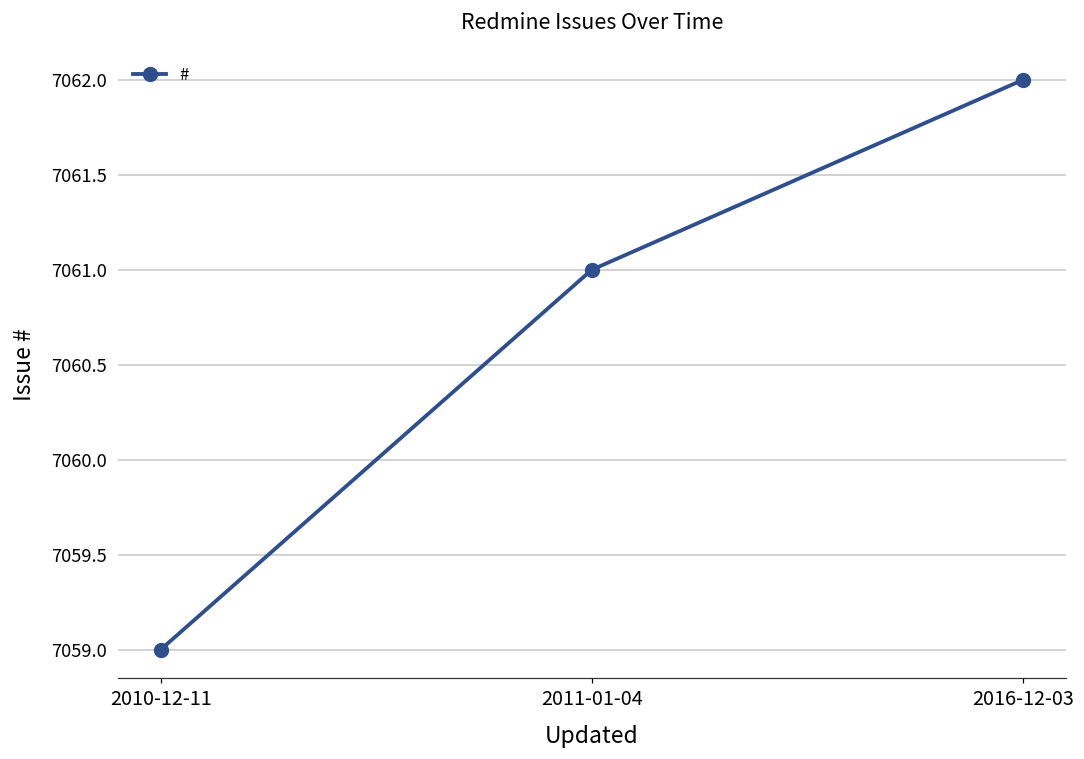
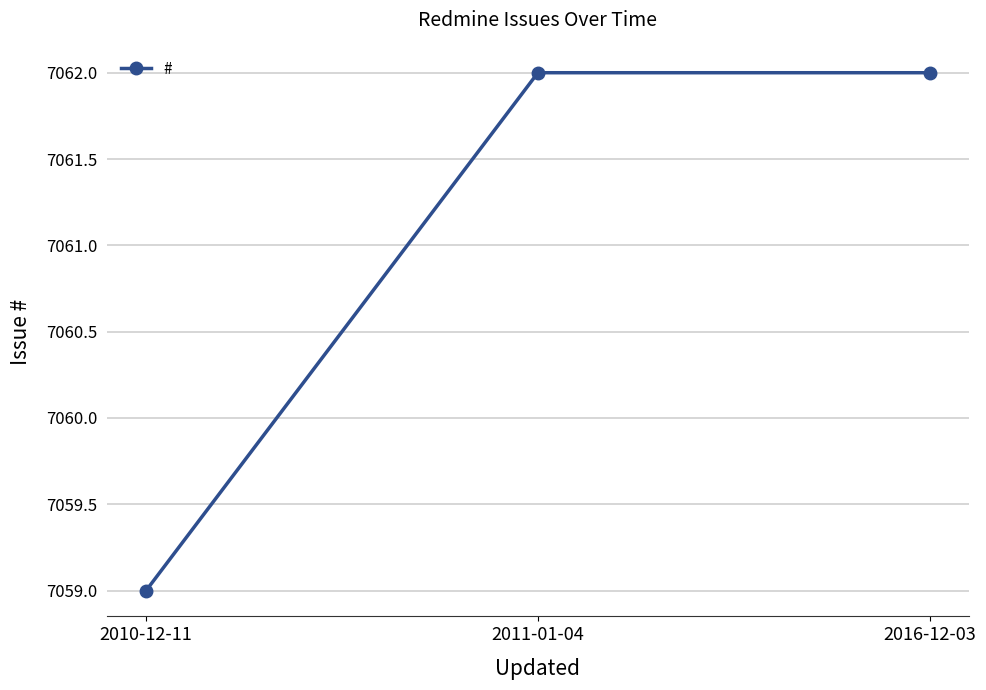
2011-01-04: 7061 -> 7062
